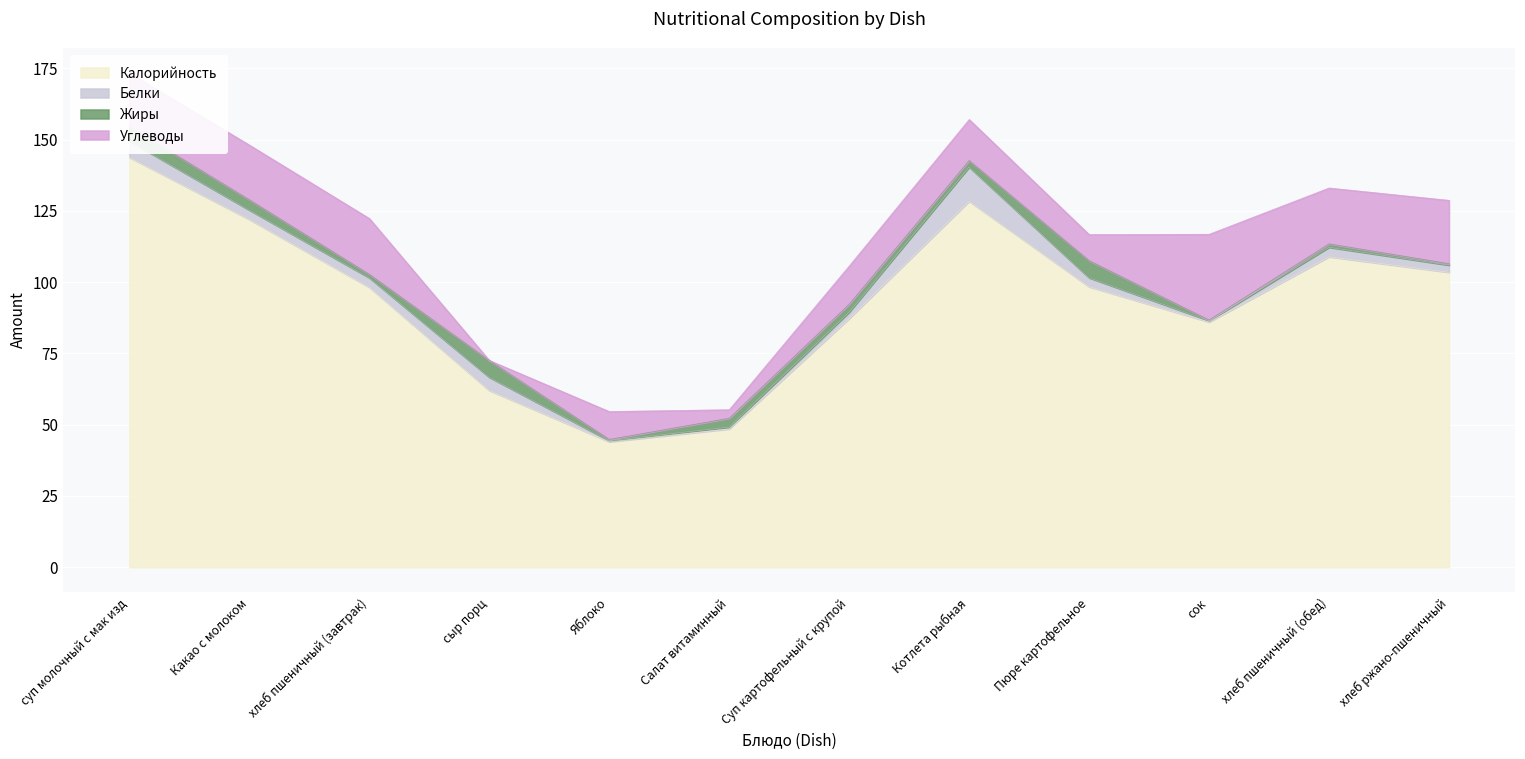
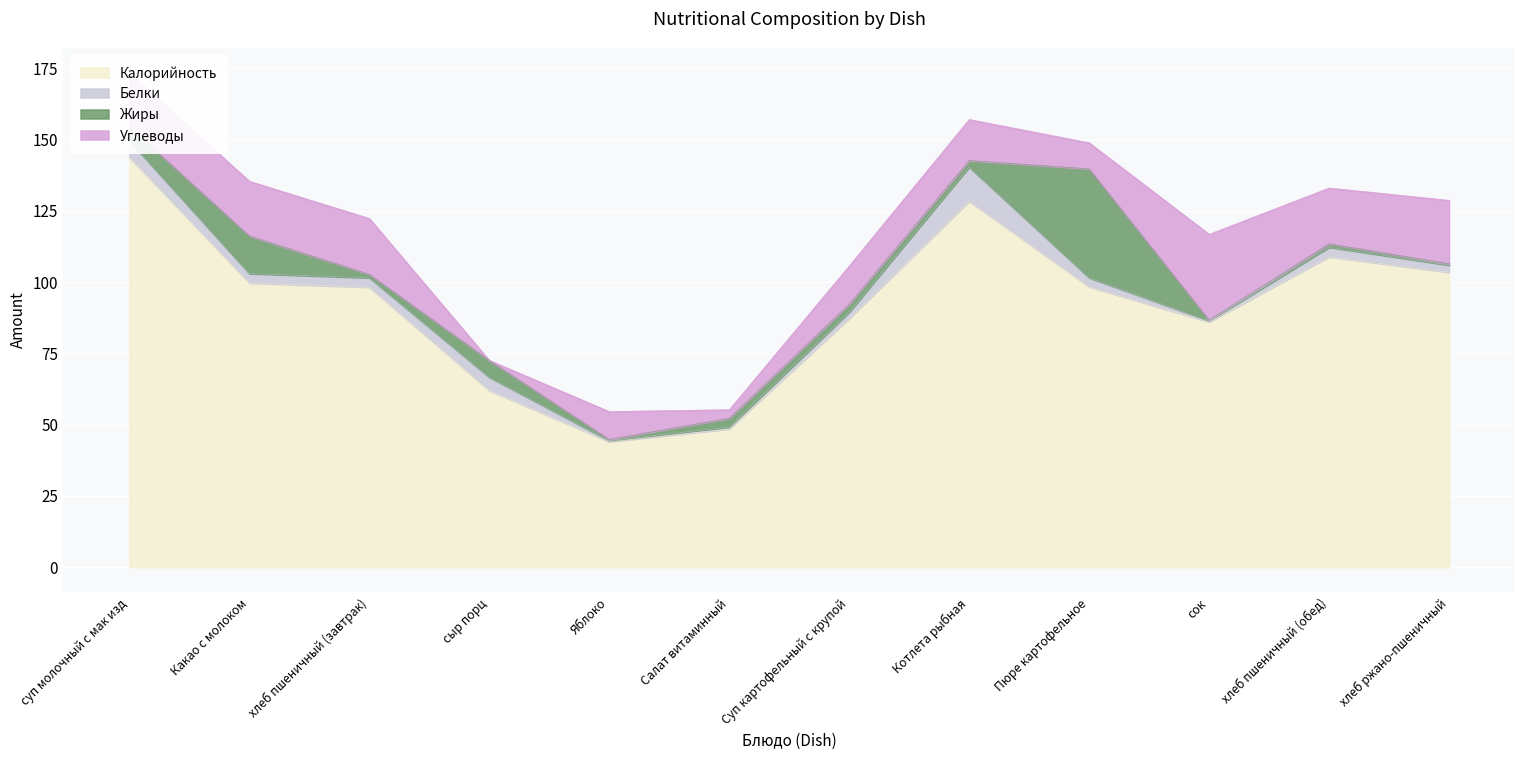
Калорийность, Какао с молоком: 122 -> 100
Жиры, Какао с молоком: 4 -> 13
Жиры, Пюре картофельное: 6 -> 38
